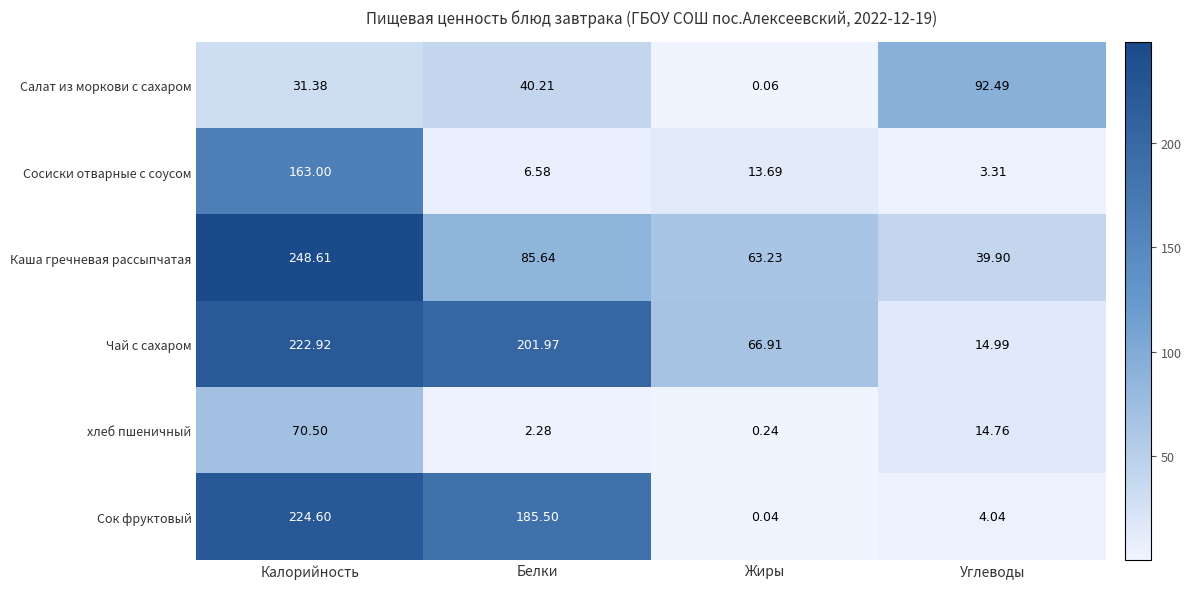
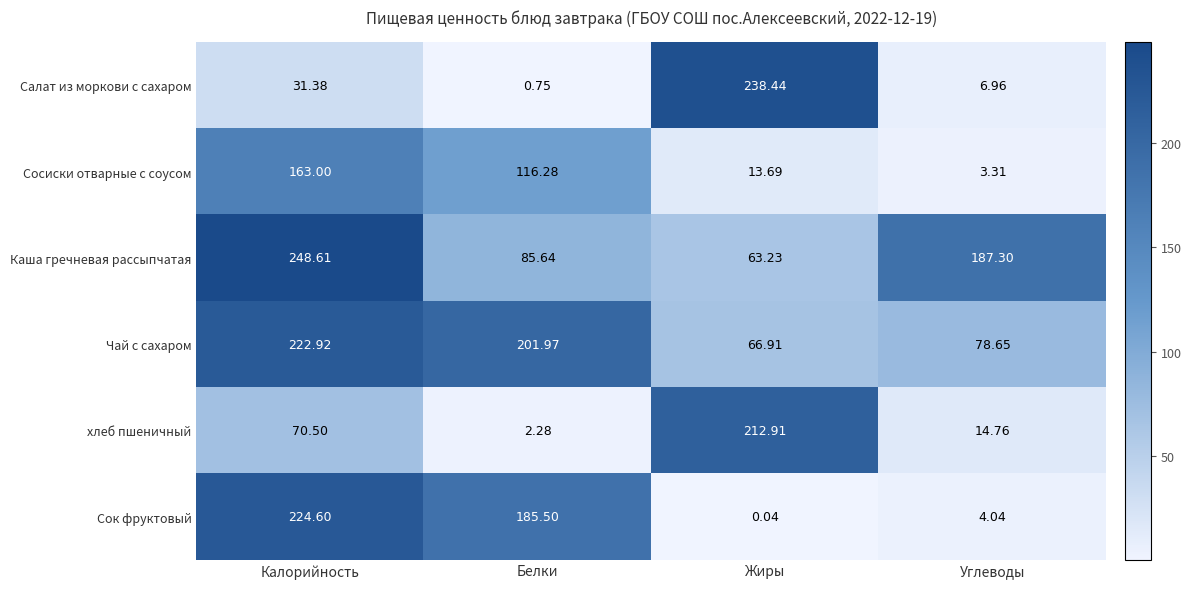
Салат из моркови с сахаром, Белки: 40.21 -> 0.75
Салат из моркови с сахаром, Жиры: 0.06 -> 238.44
Салат из моркови с сахаром, Углеводы: 92.49 -> 6.96
Сосиски отварные с соусом, Белки: 6.58 -> 116.28
Каша гречневая рассыпчатая, Углеводы: 39.90 -> 187.30
Чай с сахаром, Углеводы: 14.99 -> 78.65
хлеб пшеничный, Жиры: 0.24 -> 212.91
